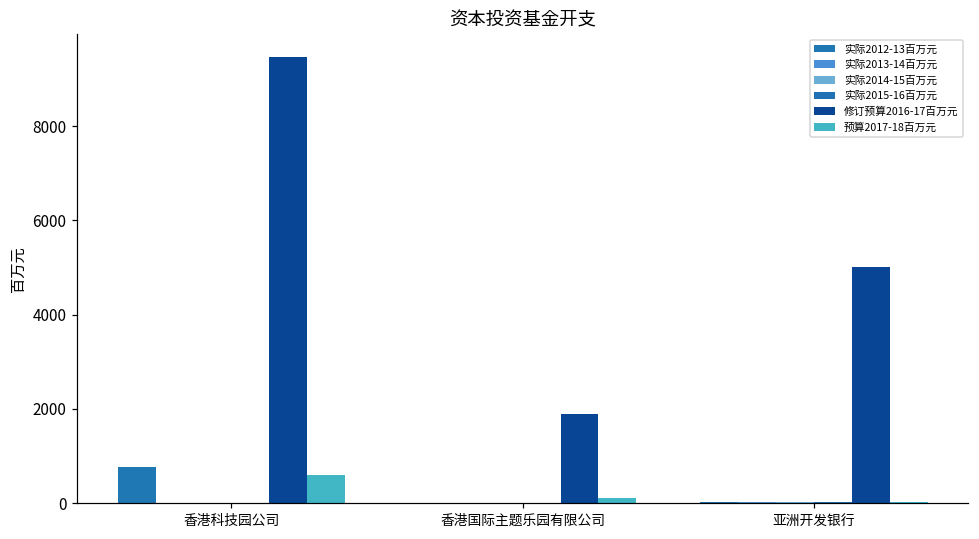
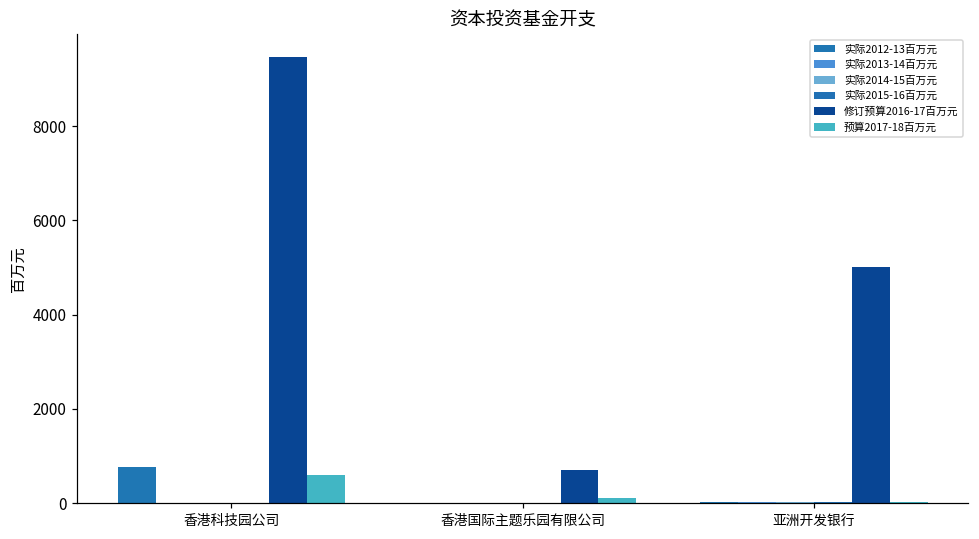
修订预算2016-17百万元, 香港国际主题乐园有限公司: 1900 -> 700
